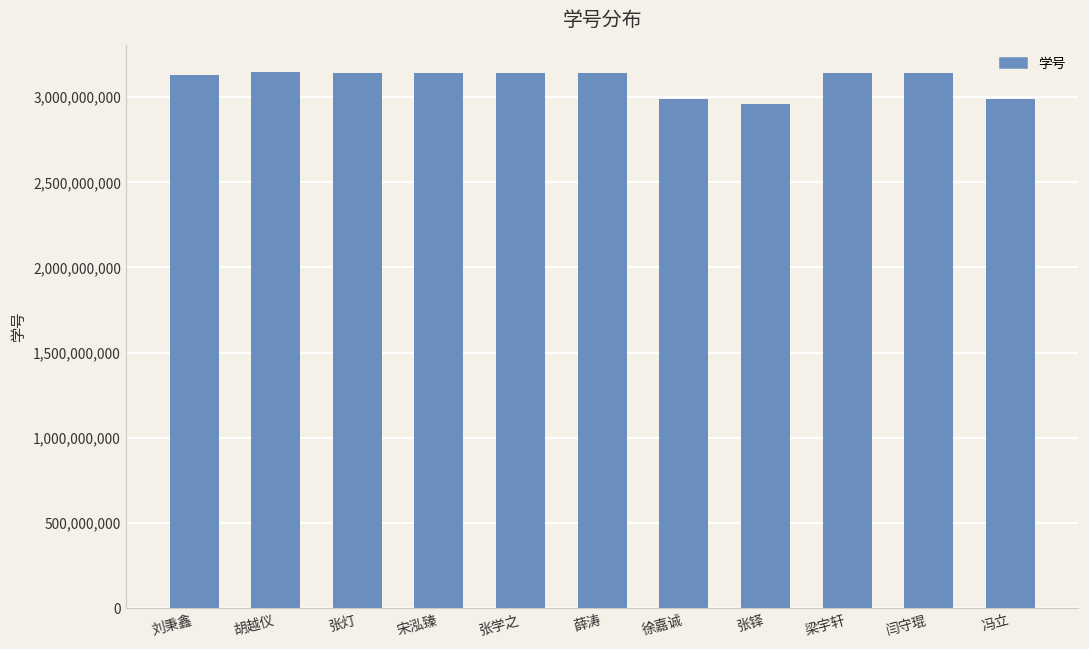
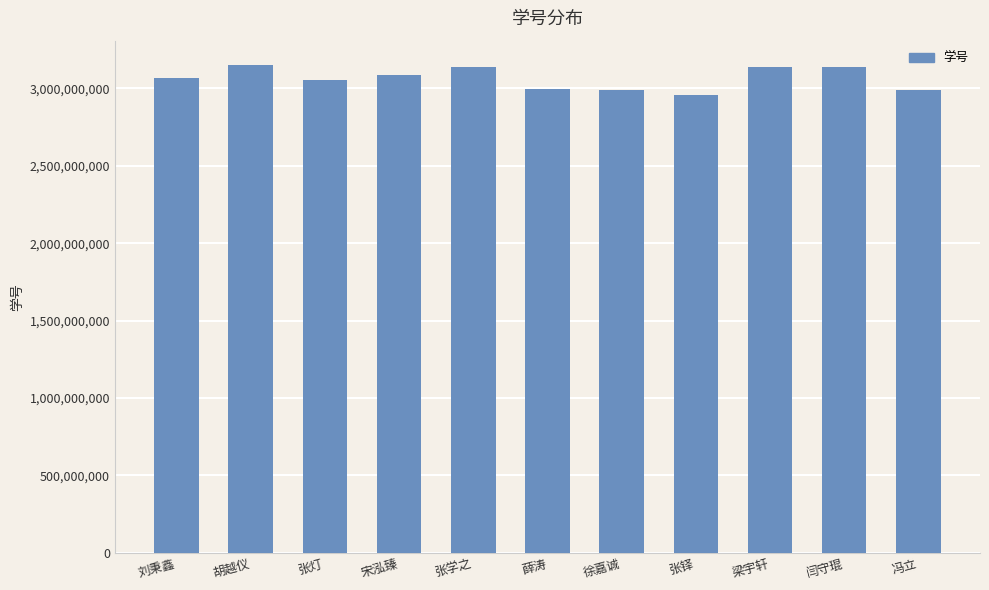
刘秉鑫: 3,130,000,000 -> 3,070,000,000
张灯: 3,140,000,000 -> 3,050,000,000
宋泓臻: 3,140,000,000 -> 3,080,000,000
薛涛: 3,140,000,000 -> 3,000,000,000
